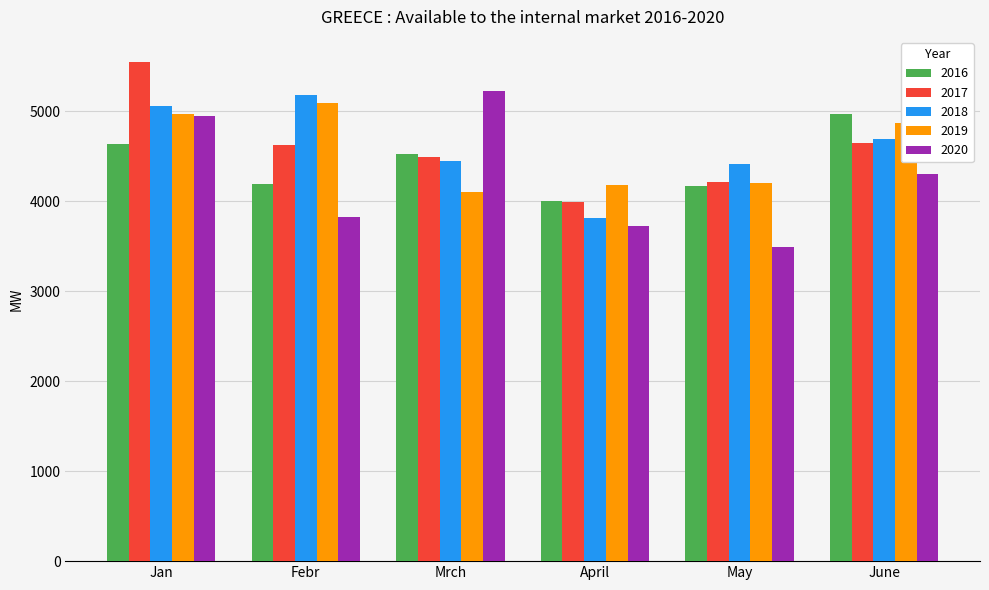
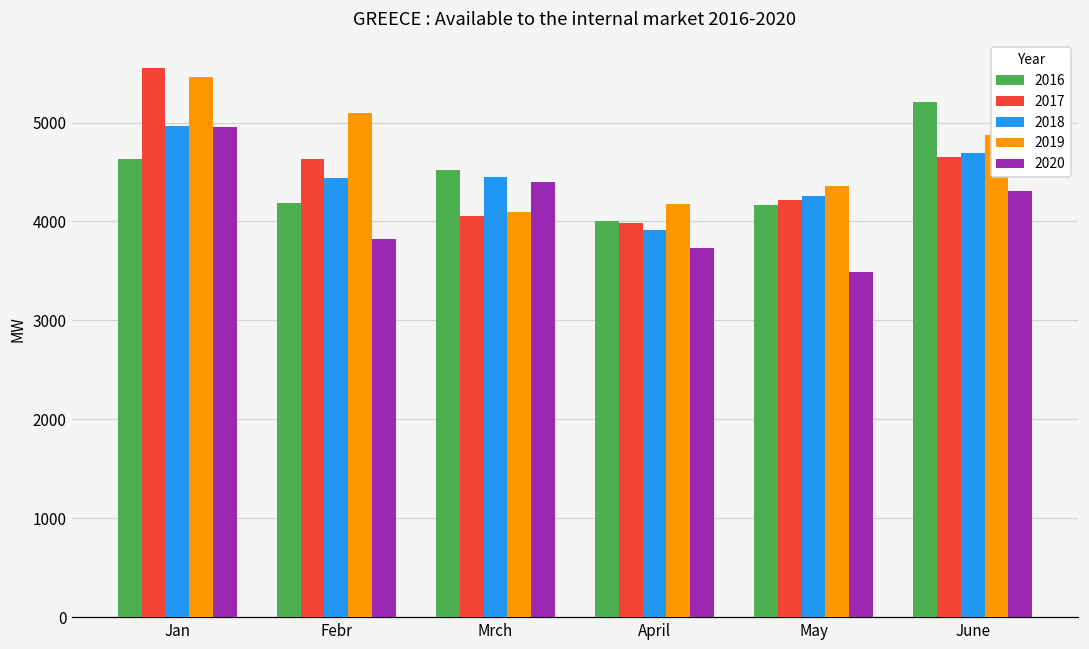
2018, Jan: 5100 -> 5000
2019, Jan: 5000 -> 5500
2018, Febr: 5200 -> 4400
2017, Mrch: 4500 -> 4100
2020, Mrch: 5200 -> 4400
2018, April: 3800 -> 3900
2018, May: 4400 -> 4300
2019, May: 4200 -> 4400
2016, June: 5000 -> 5200
